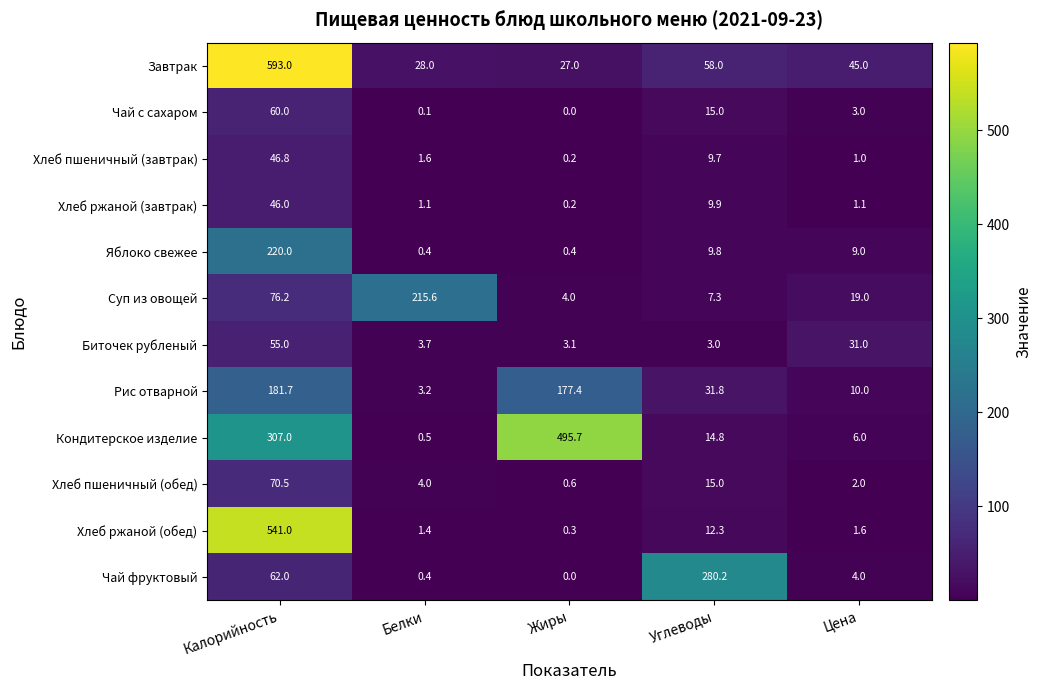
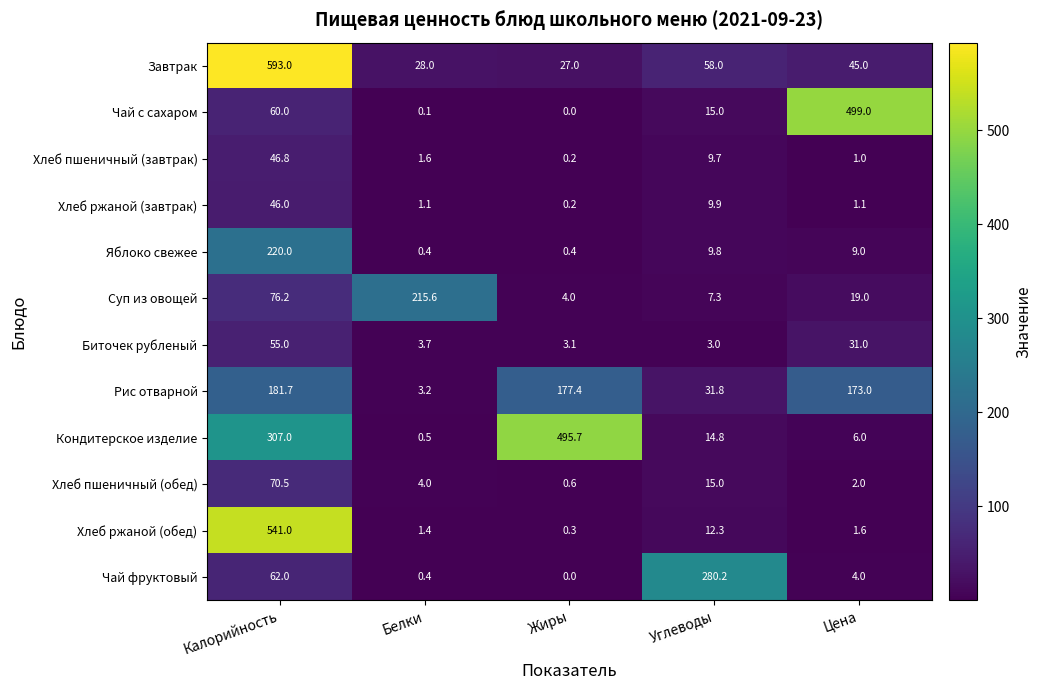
Чай с сахаром, Цена: 3.0 -> 499.0
Рис отварной, Цена: 10.0 -> 173.0
